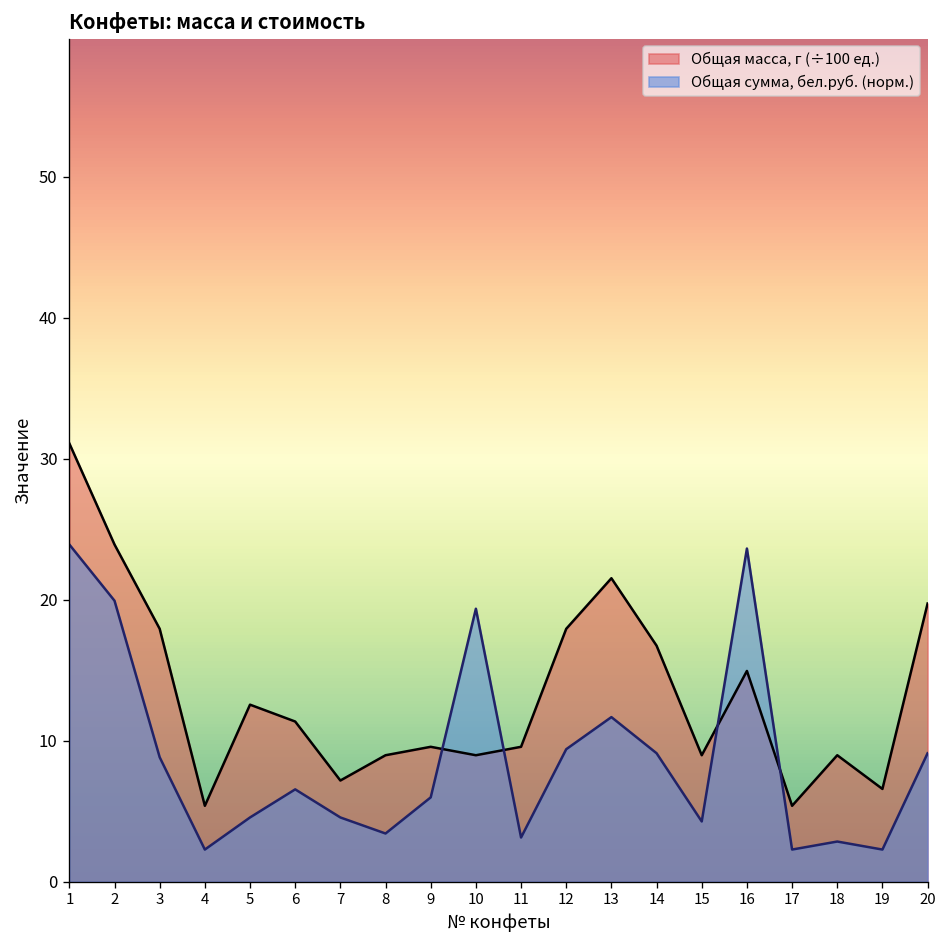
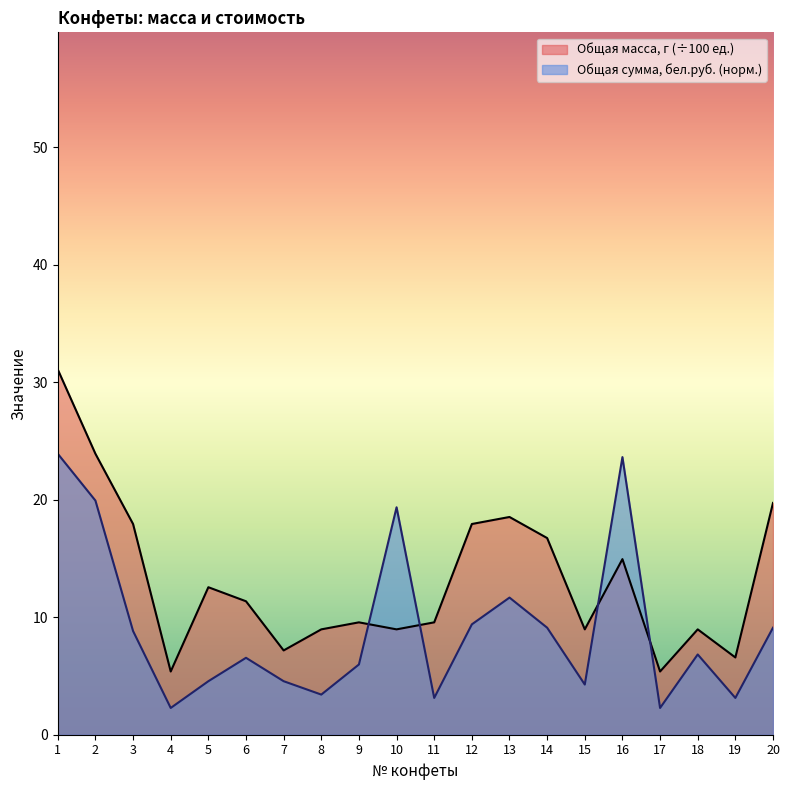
Общая масса, г (÷100 ед.), 13: 21.5 -> 18.5
Общая сумма, бел.руб. (норм.), 18: 2.8 -> 6.8
Общая сумма, бел.руб. (норм.), 19: 2.3 -> 3.1
